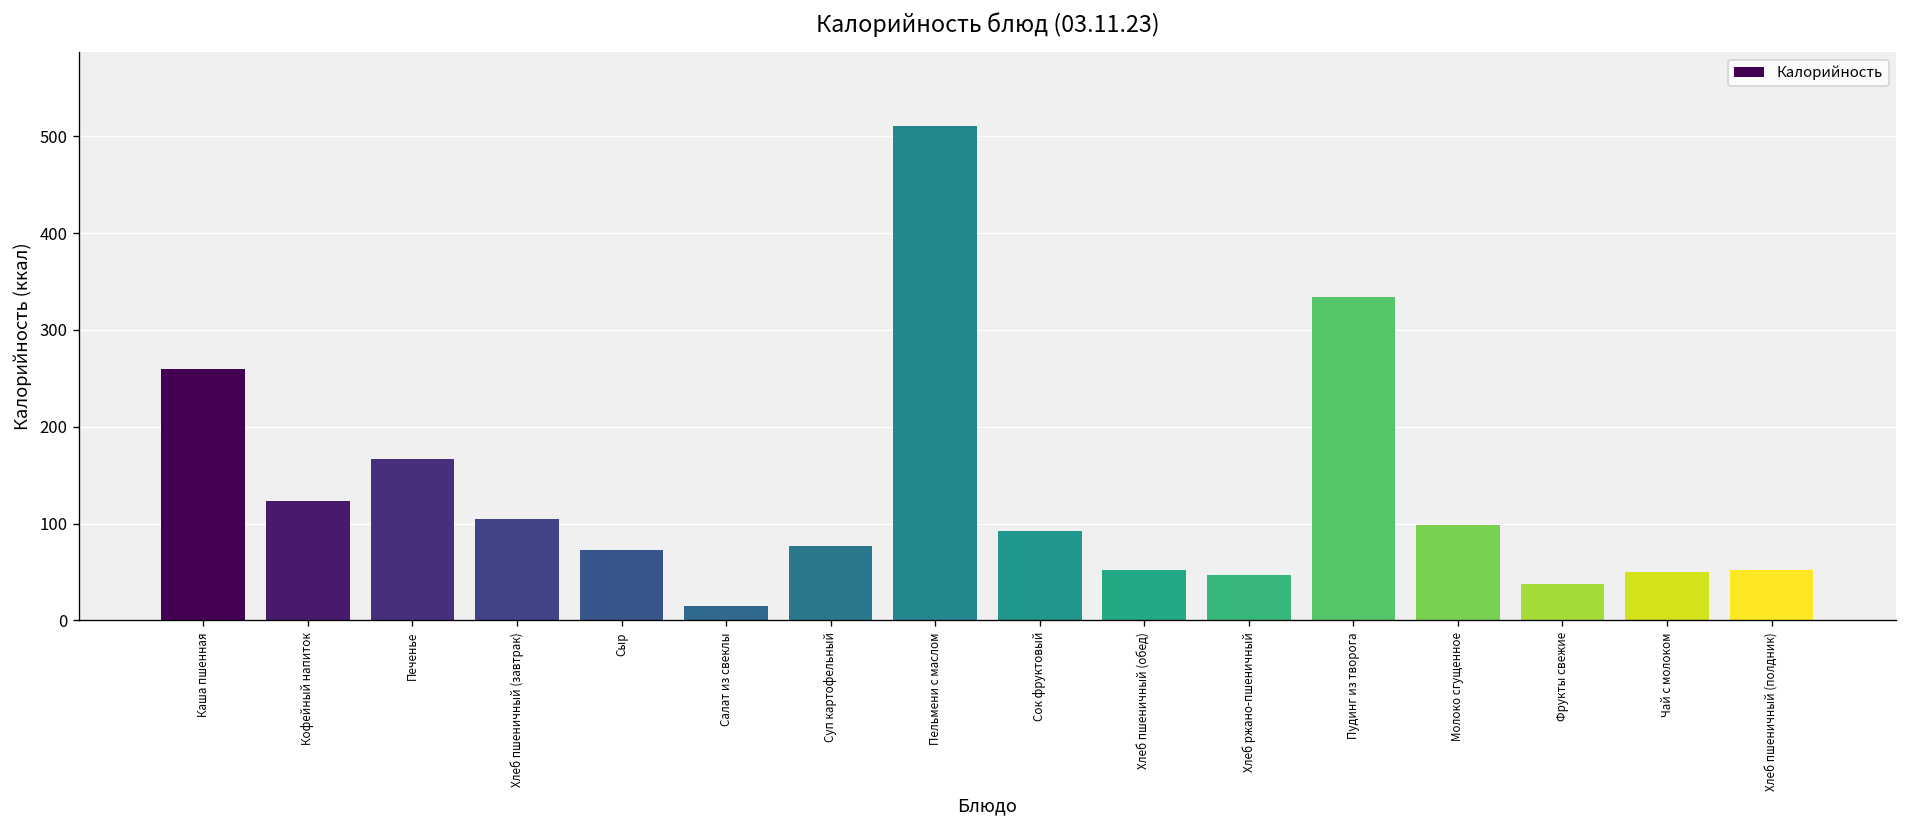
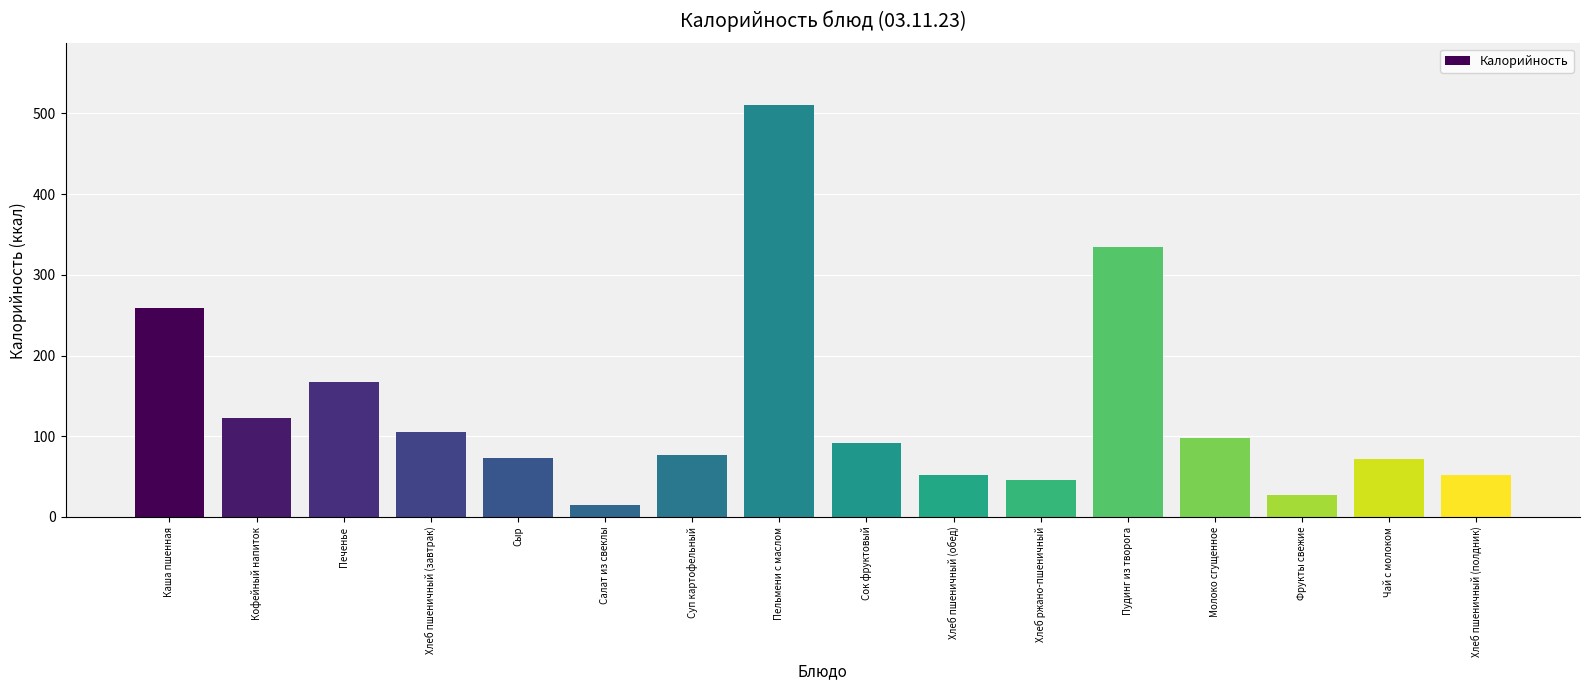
Фрукты свежие: 40 -> 30
Чай с молоком: 50 -> 70
